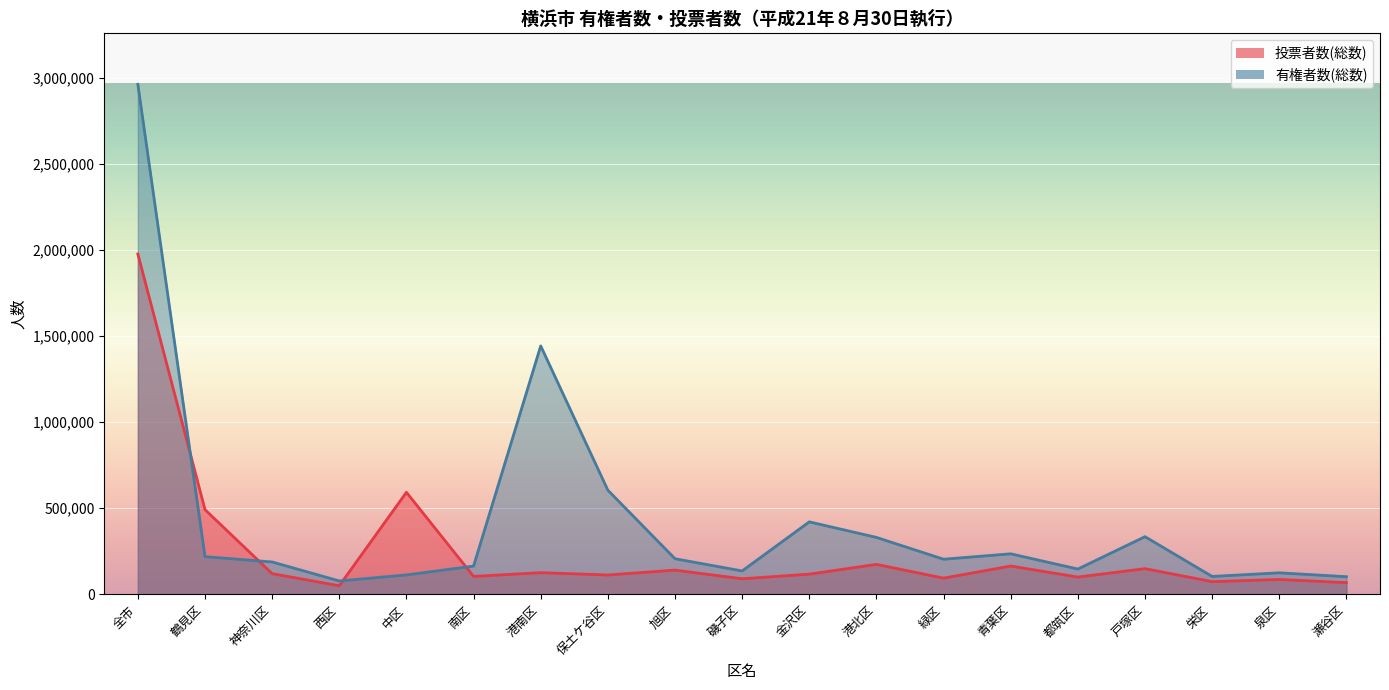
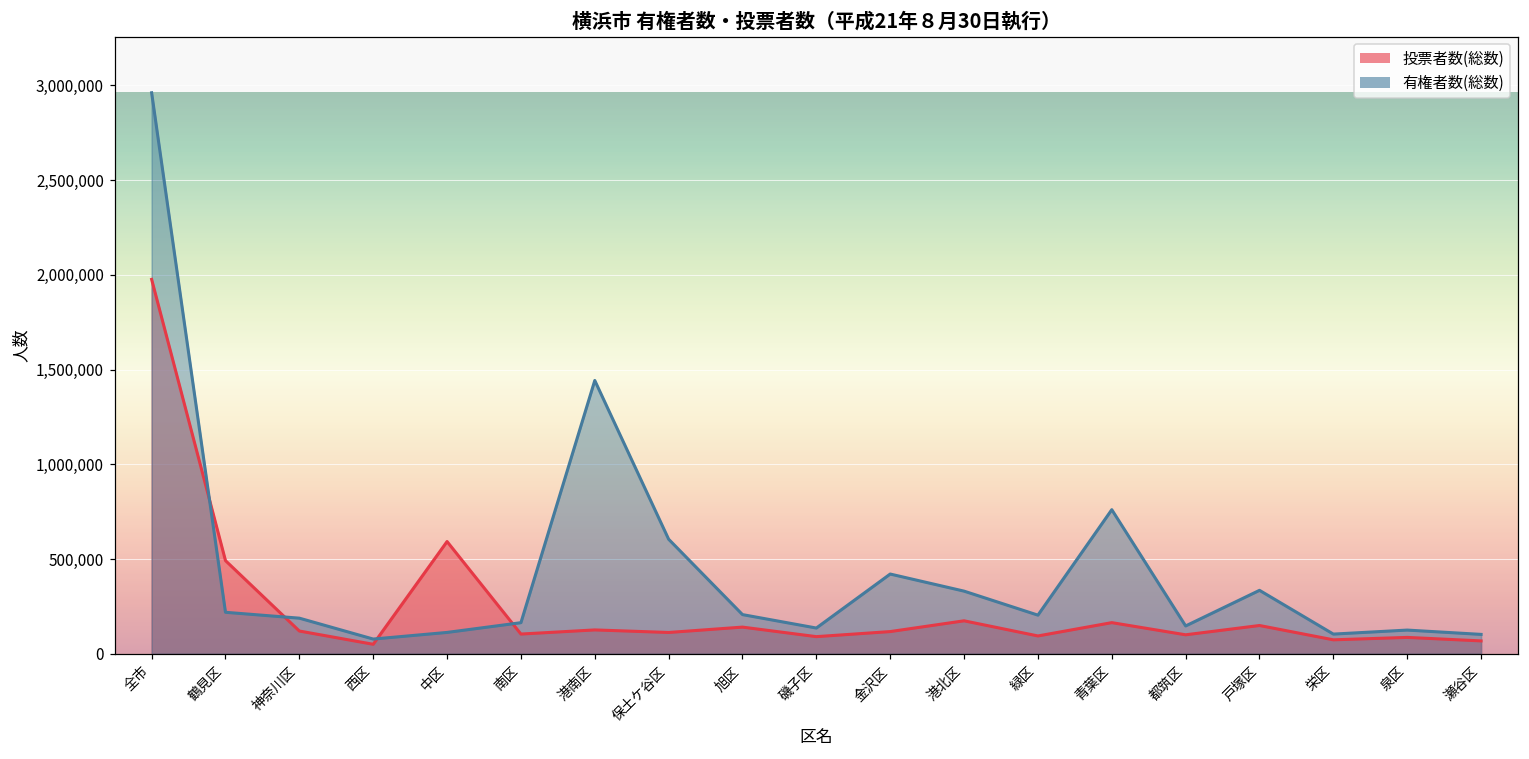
有権者数(総数), 青葉区: 240,000 -> 760,000
